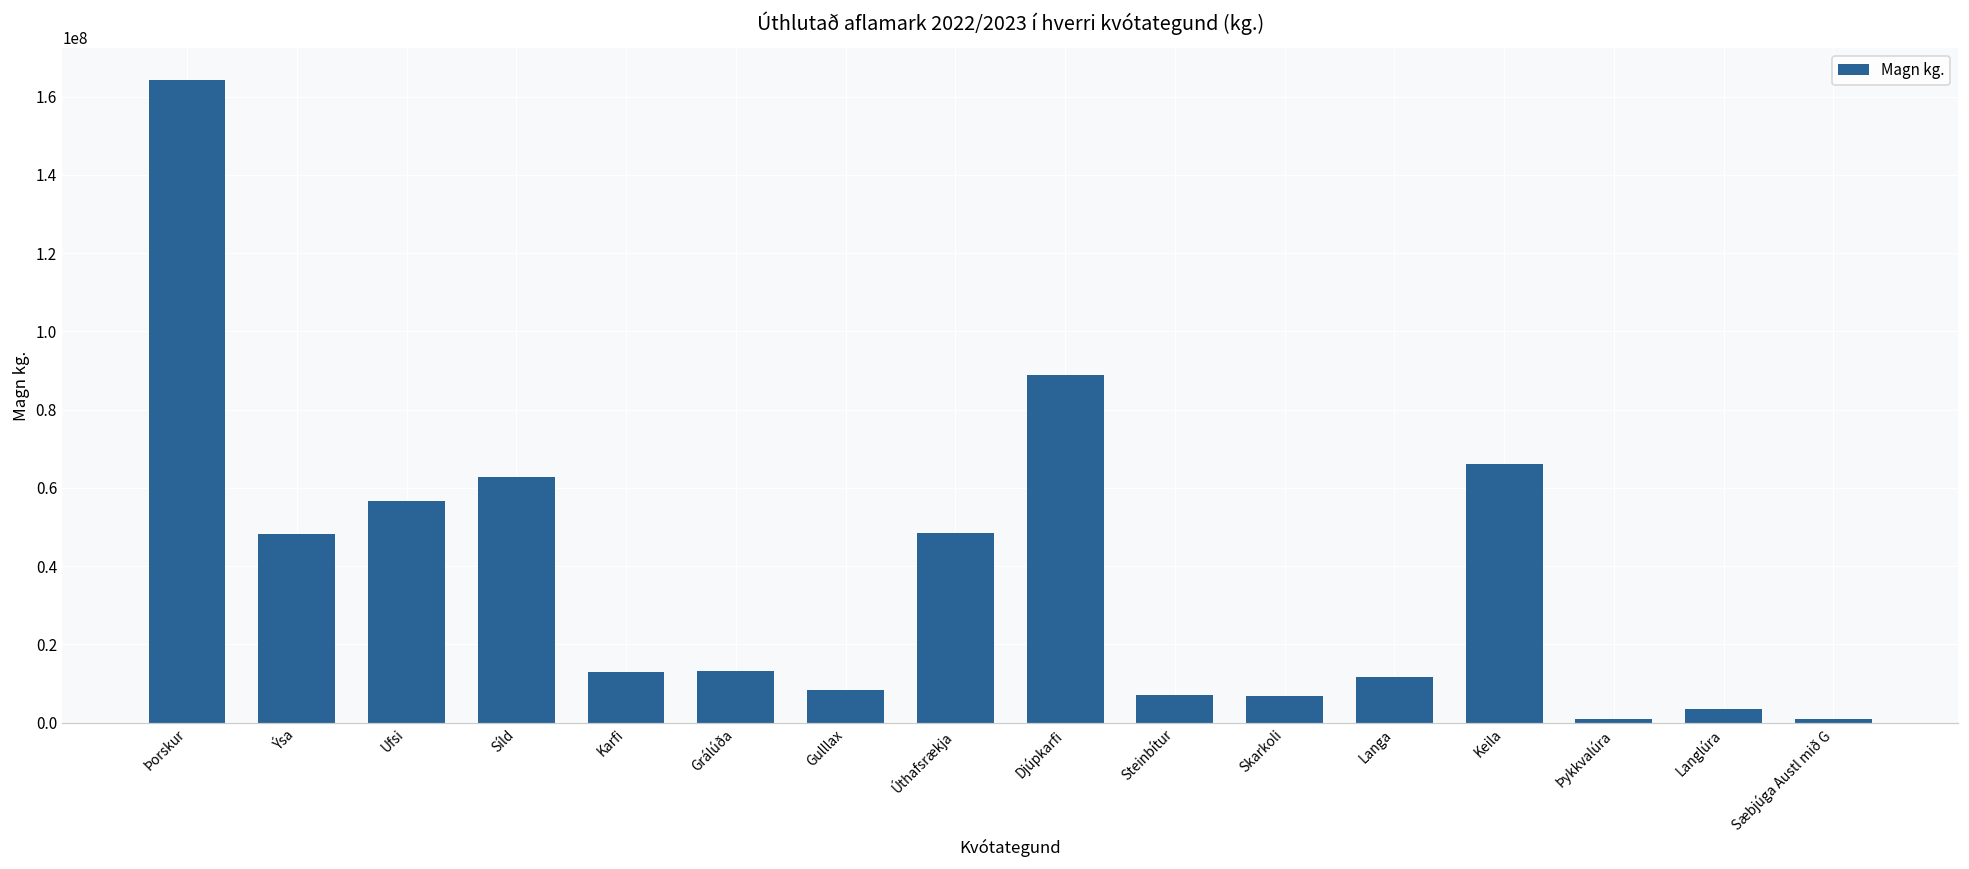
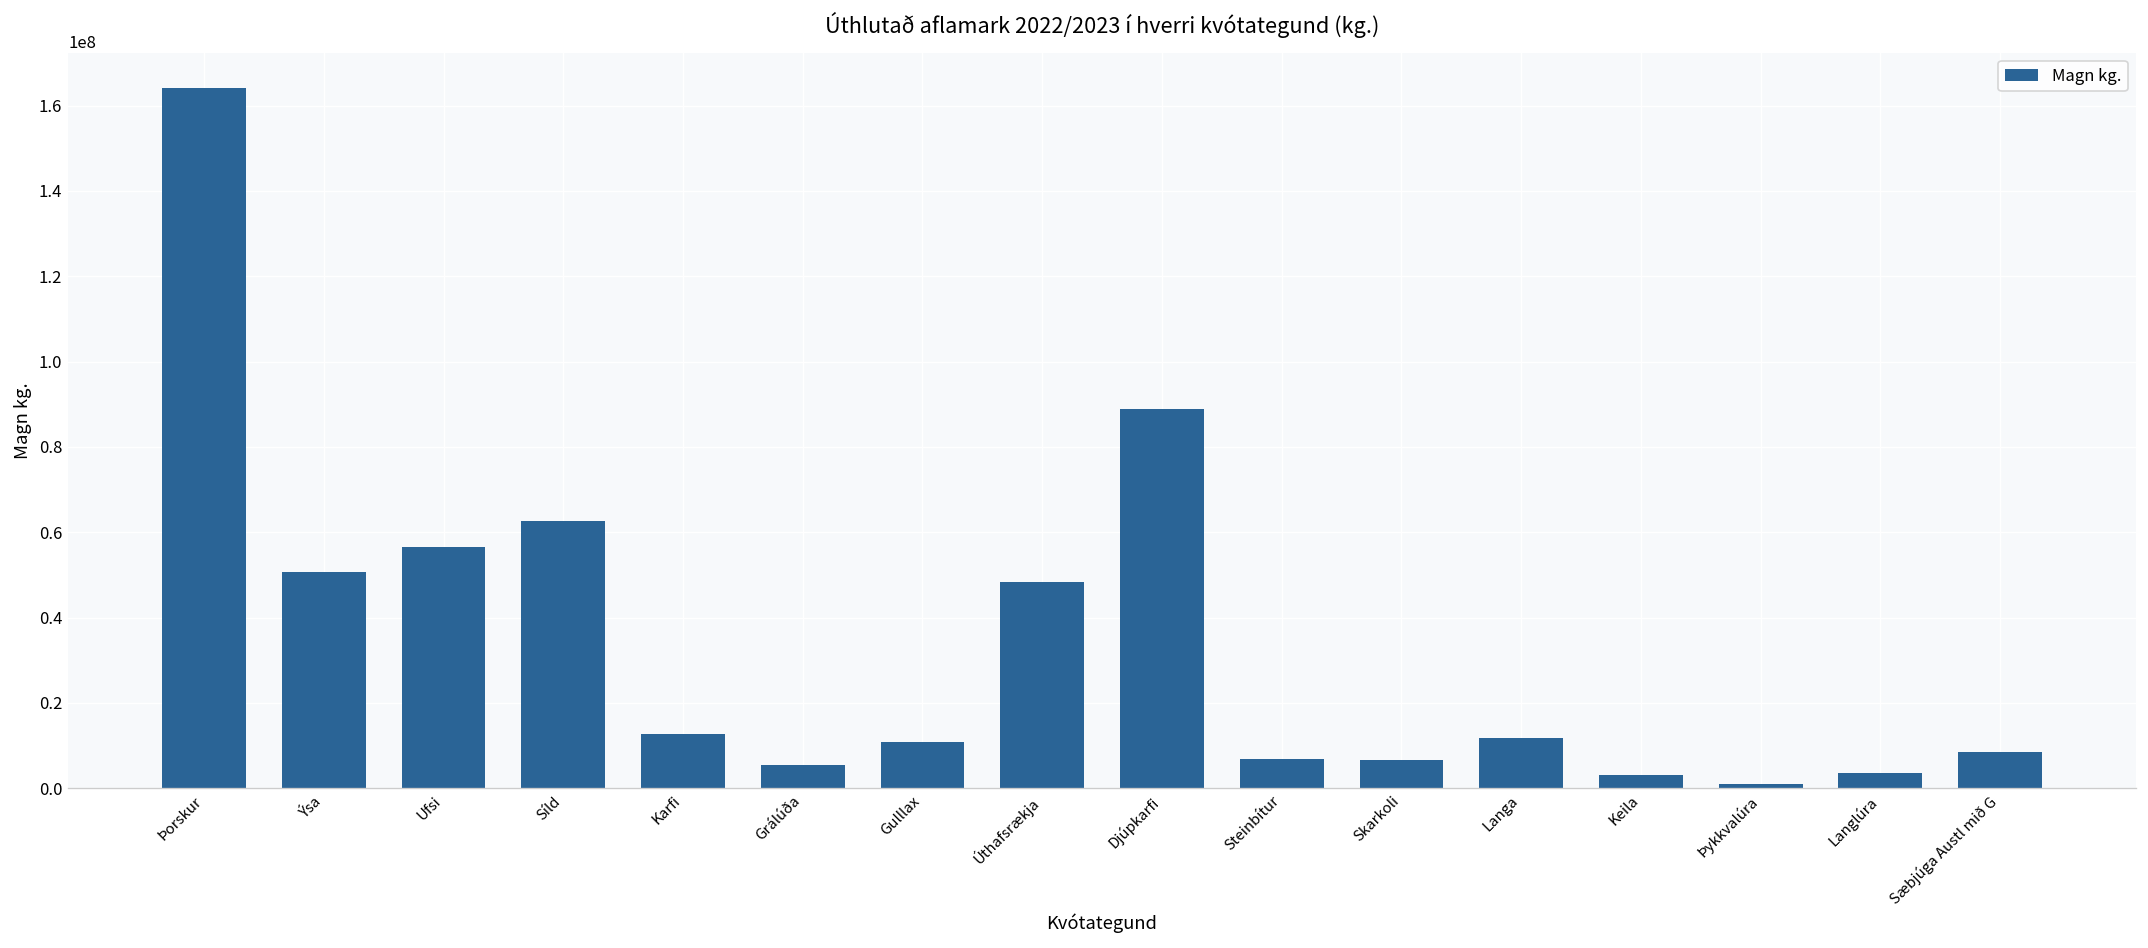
Ýsa: 48000000 -> 51000000
Grálúða: 13000000 -> 6000000
Gulllax: 8000000 -> 11000000
Keila: 66000000 -> 3000000
Sæbjúga Austl mið G: 1000000 -> 9000000
